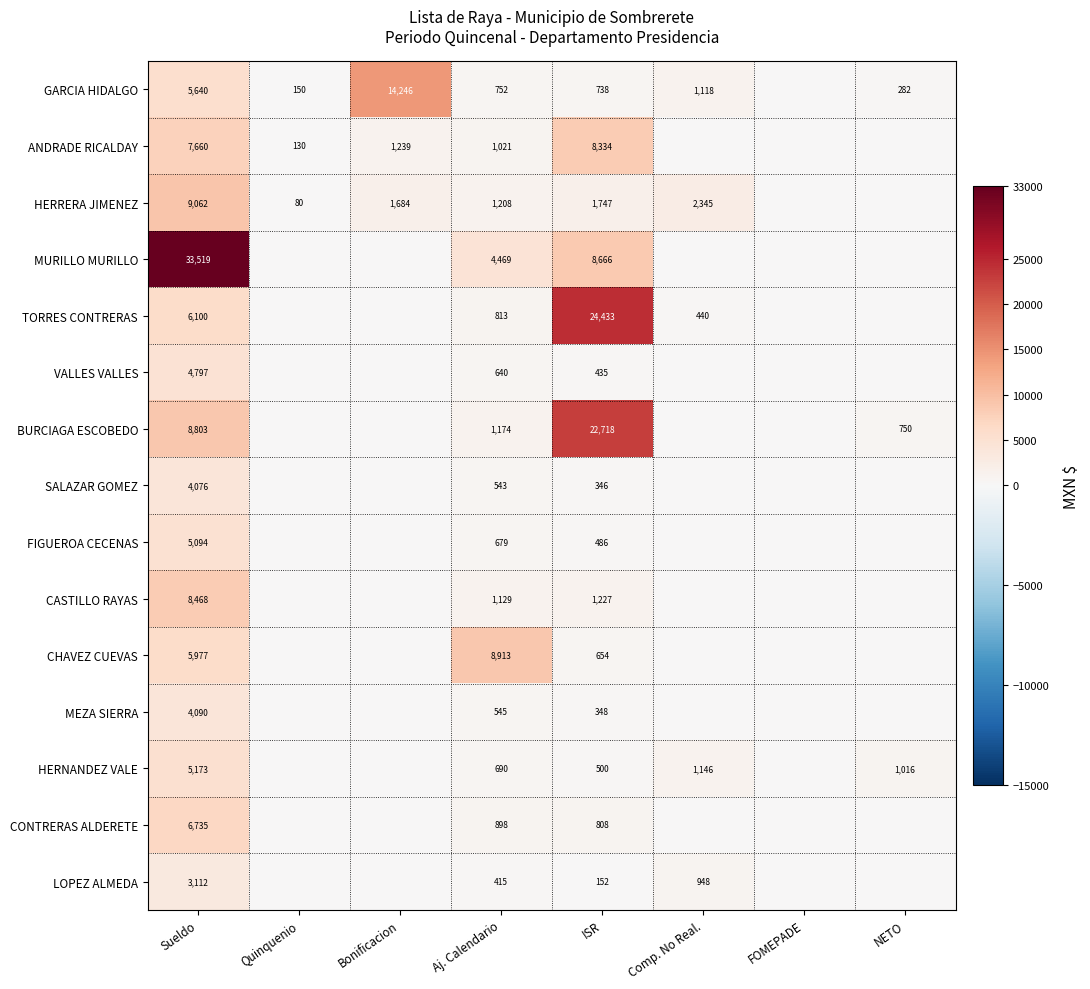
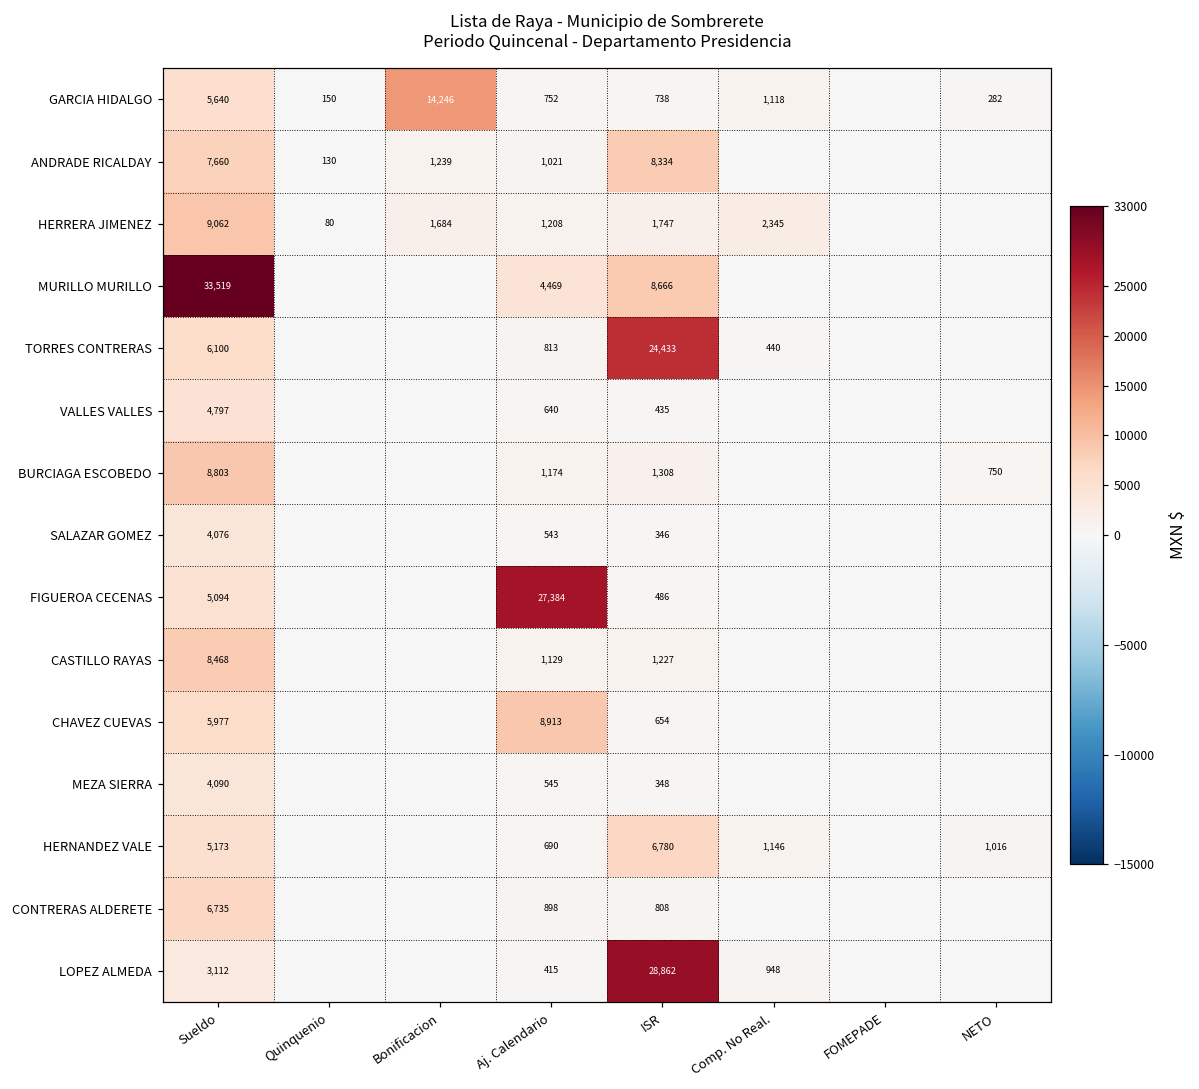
BURCIAGA ESCOBEDO, ISR: 22,718 -> 1,308
FIGUEROA CECENAS, Aj. Calendario: 679 -> 27,384
HERNANDEZ VALE, ISR: 500 -> 6,780
LOPEZ ALMEDA, ISR: 152 -> 28,862
